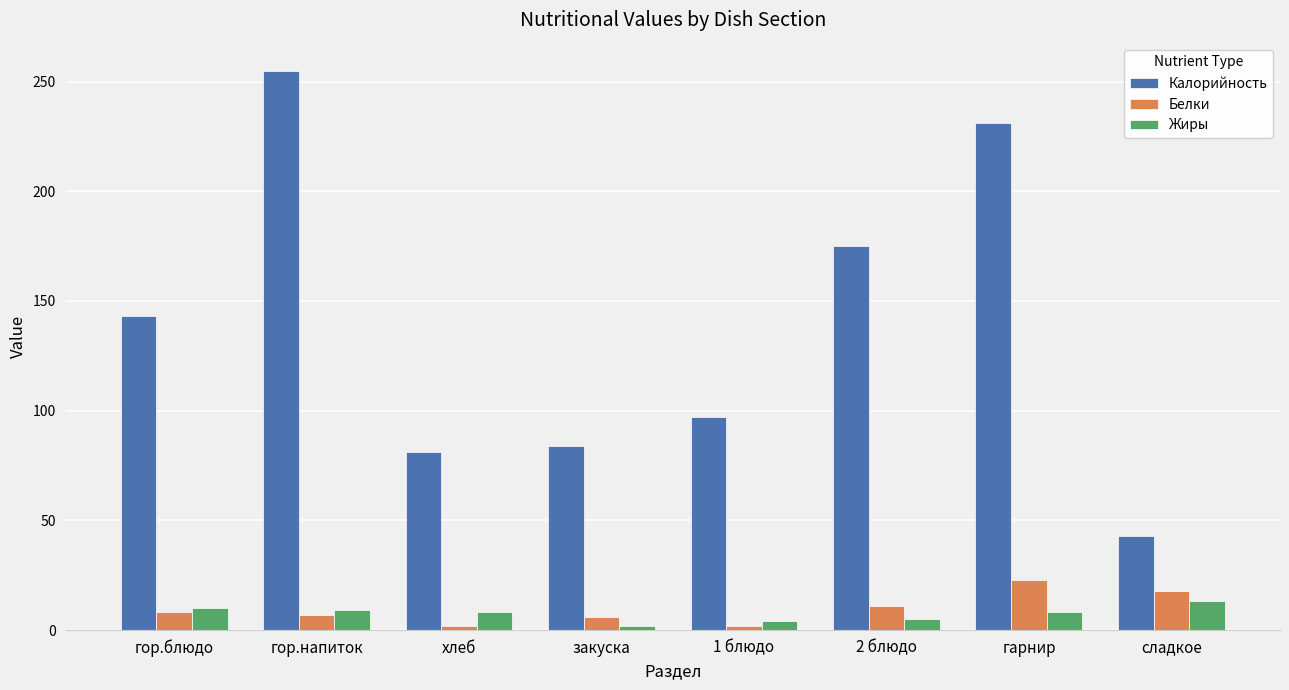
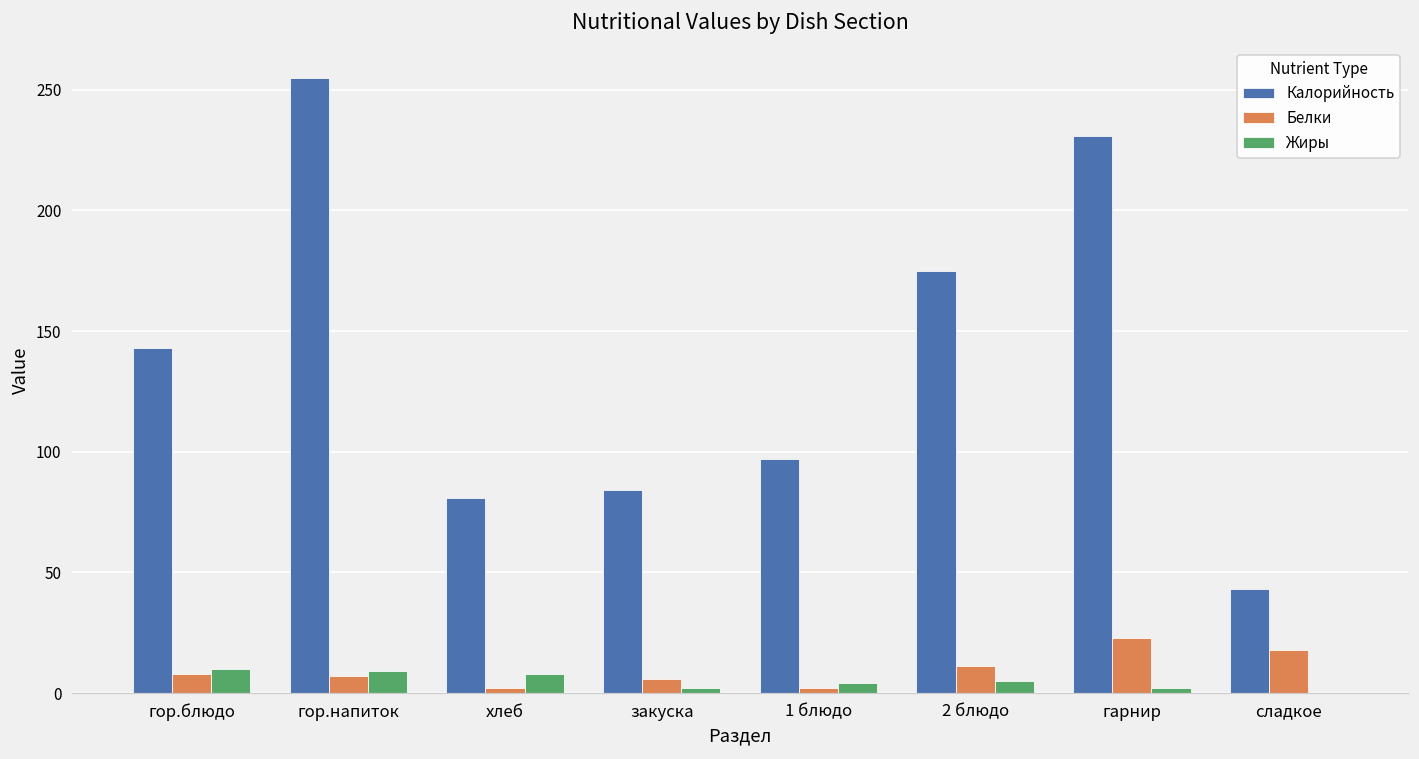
Жиры, гарнир: 8 -> 2
Жиры, сладкое: 13 -> 0
